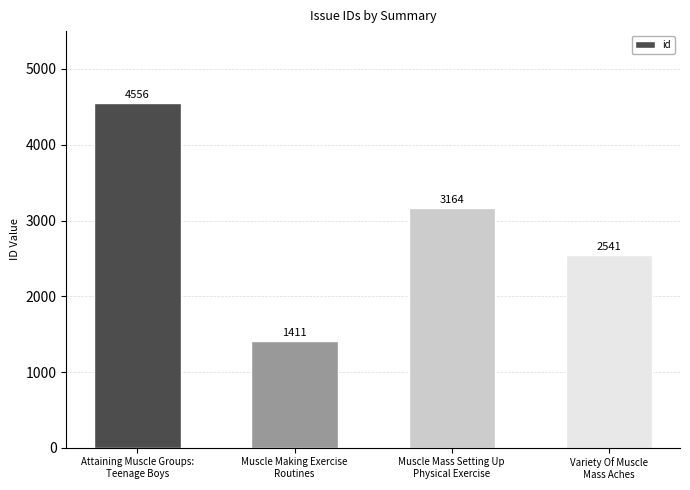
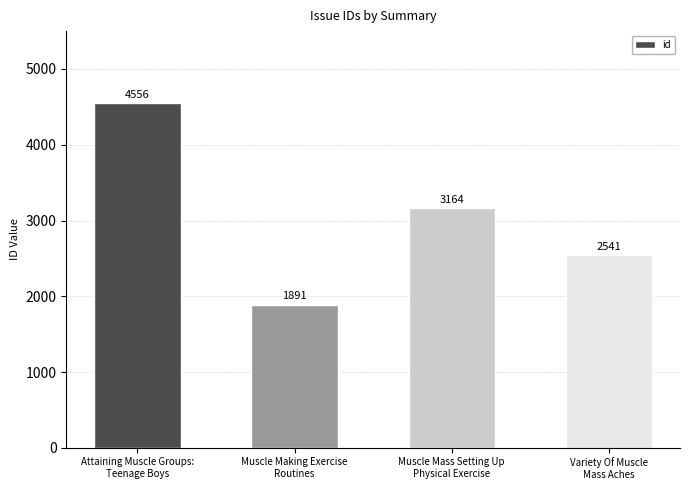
Muscle Making Exercise Routines: 1411 -> 1891
